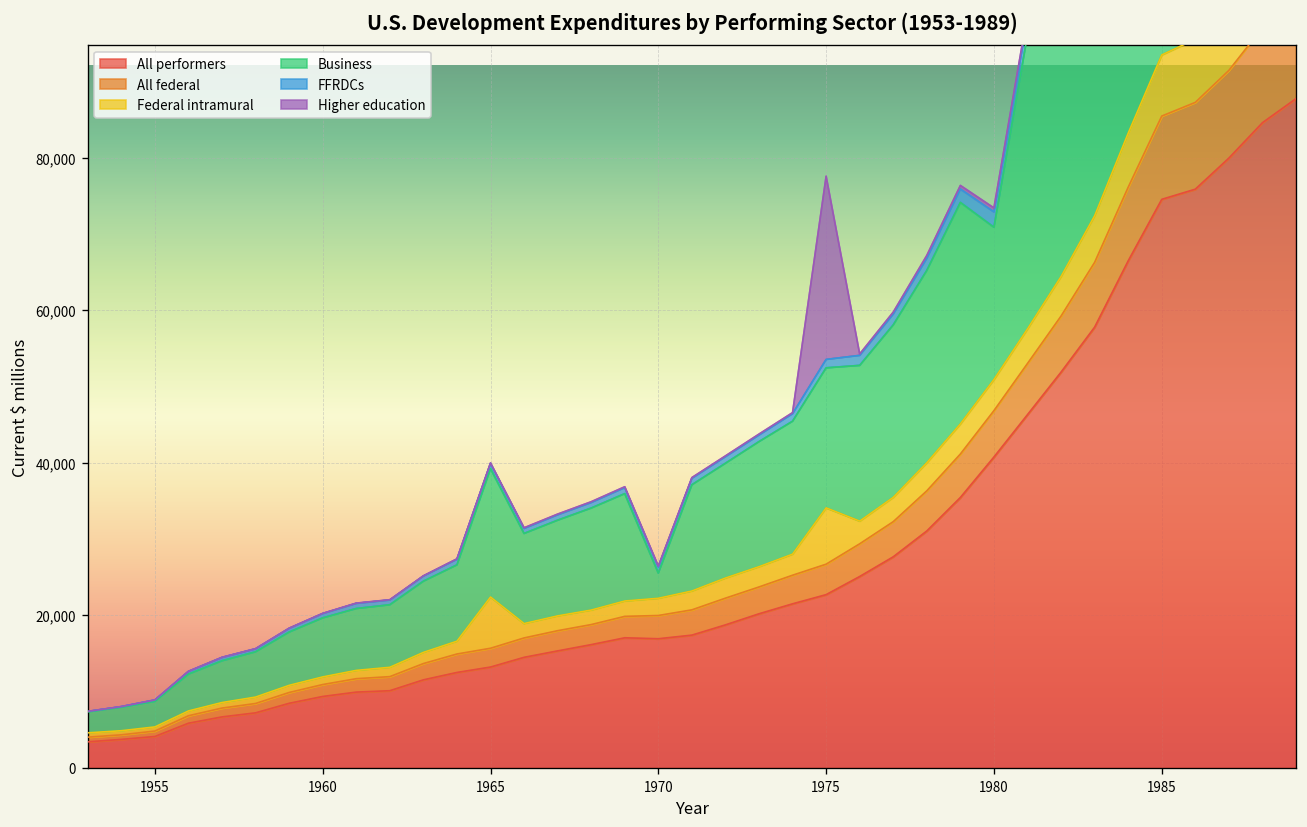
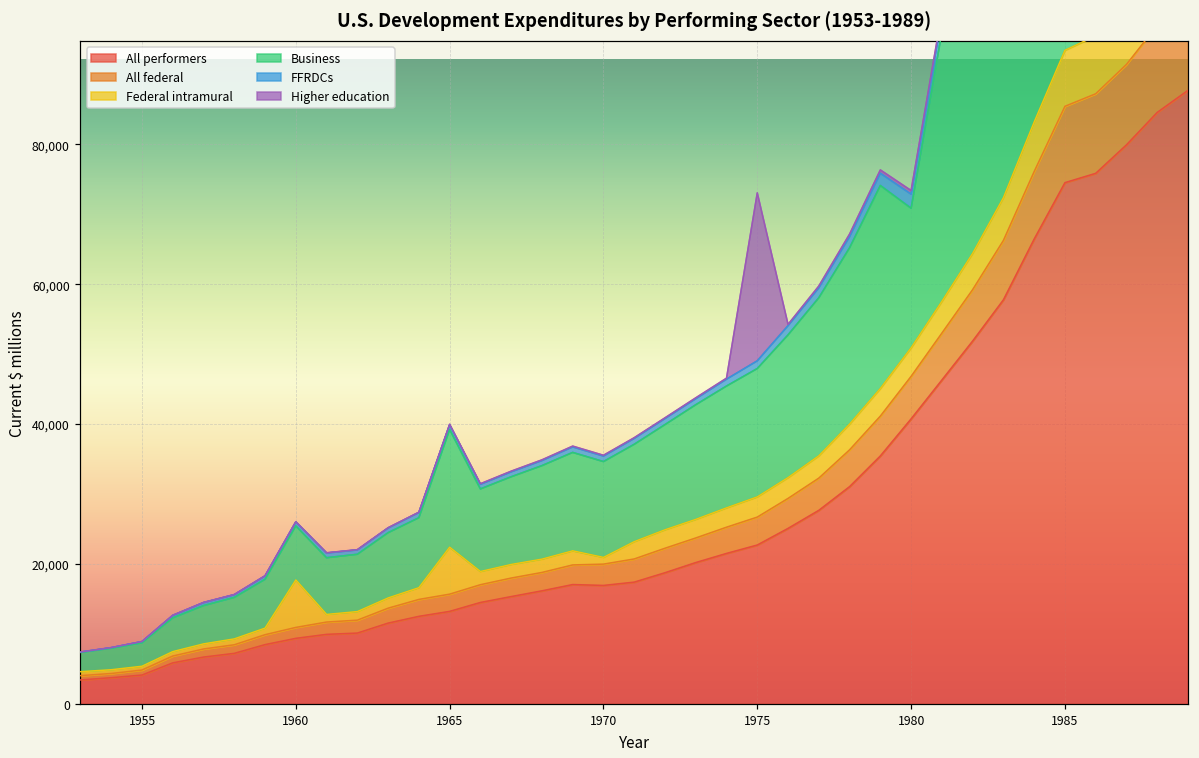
Federal intramural, 1960: 1,000 -> 7,000
Federal intramural, 1970: 2,000 -> 1,000
Business, 1970: 3,000 -> 14,000
Federal intramural, 1975: 7,000 -> 3,000
